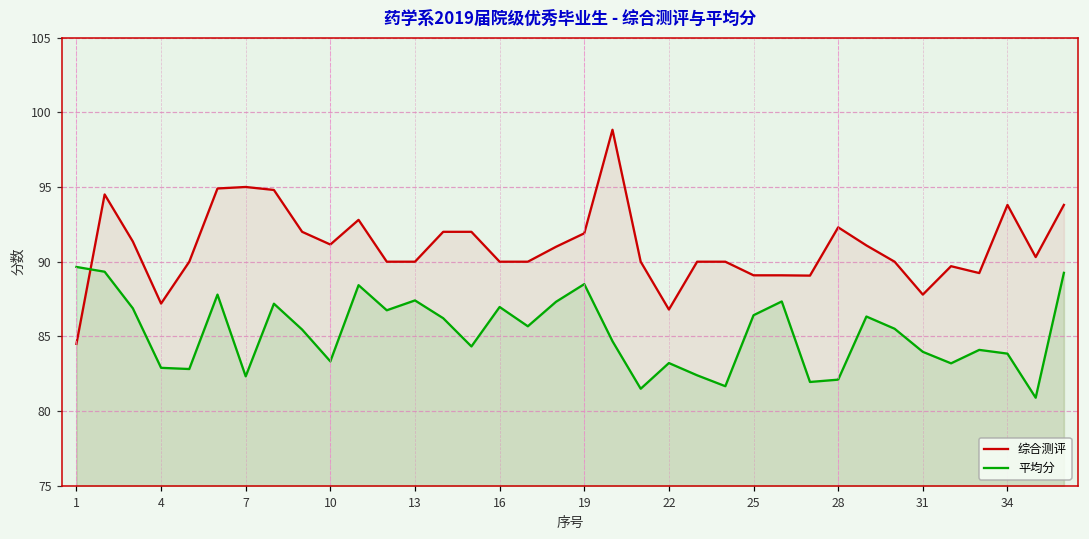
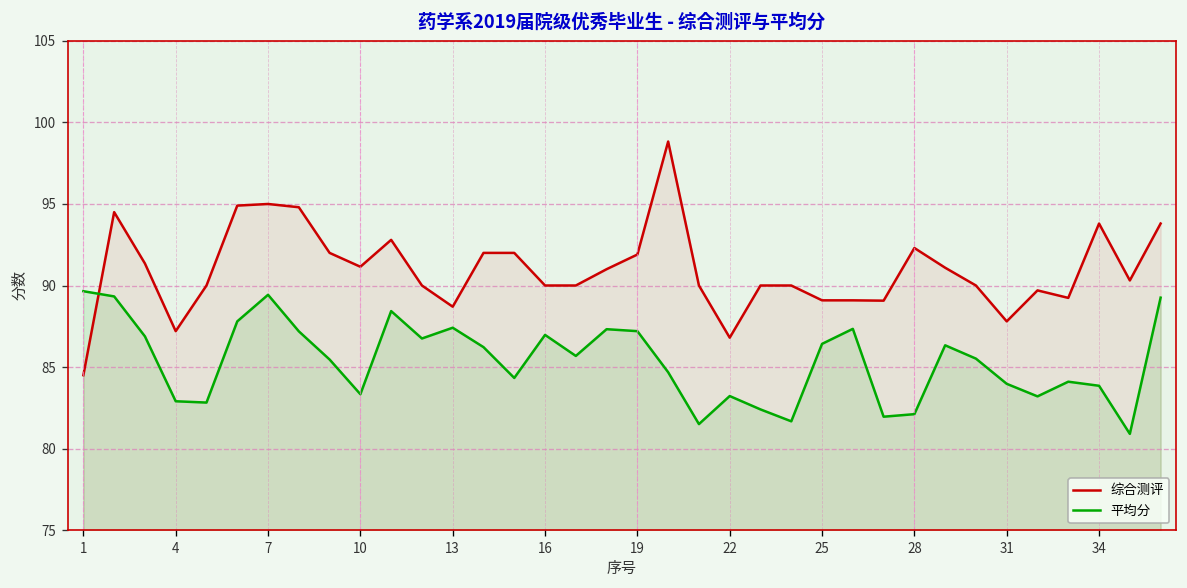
平均分, 7: 82.3 -> 89.4
综合测评, 13: 90.0 -> 88.7
平均分, 19: 88.5 -> 87.2
